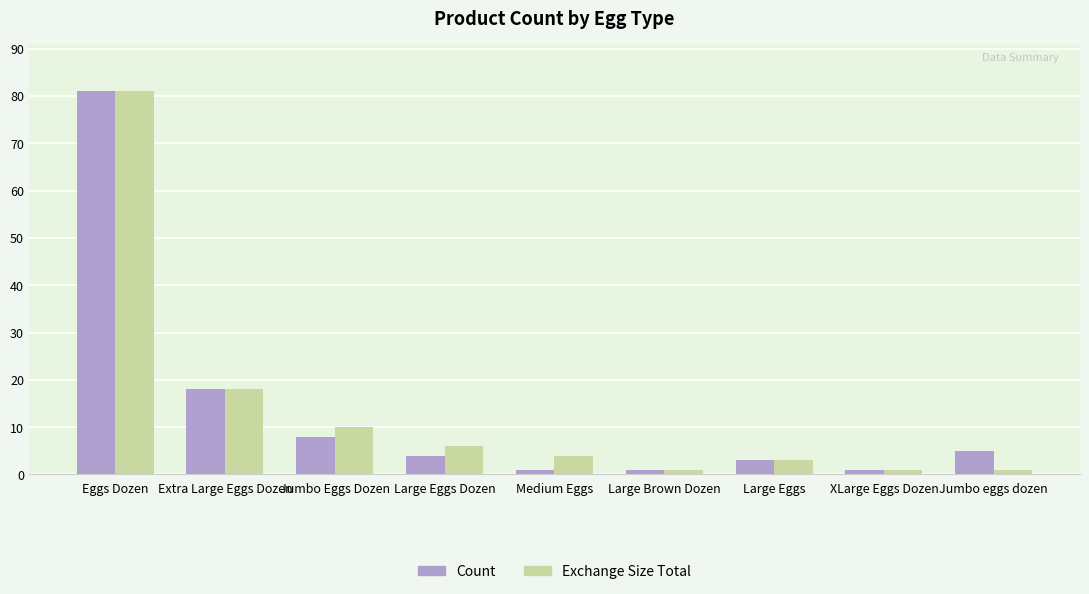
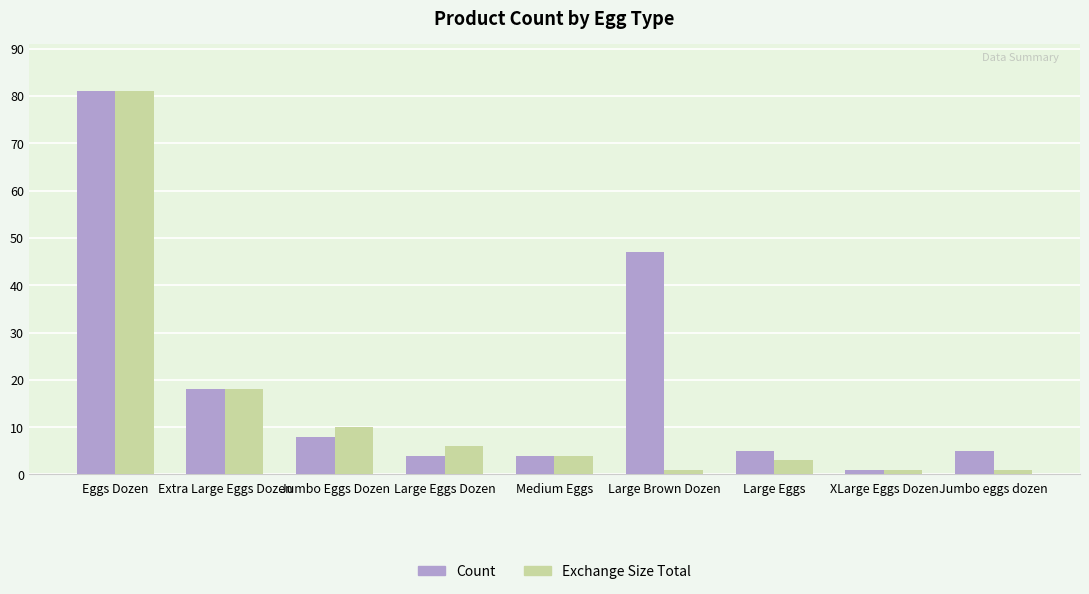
Count, Medium Eggs: 1 -> 4
Count, Large Brown Dozen: 1 -> 47
Count, Large Eggs: 3 -> 5
